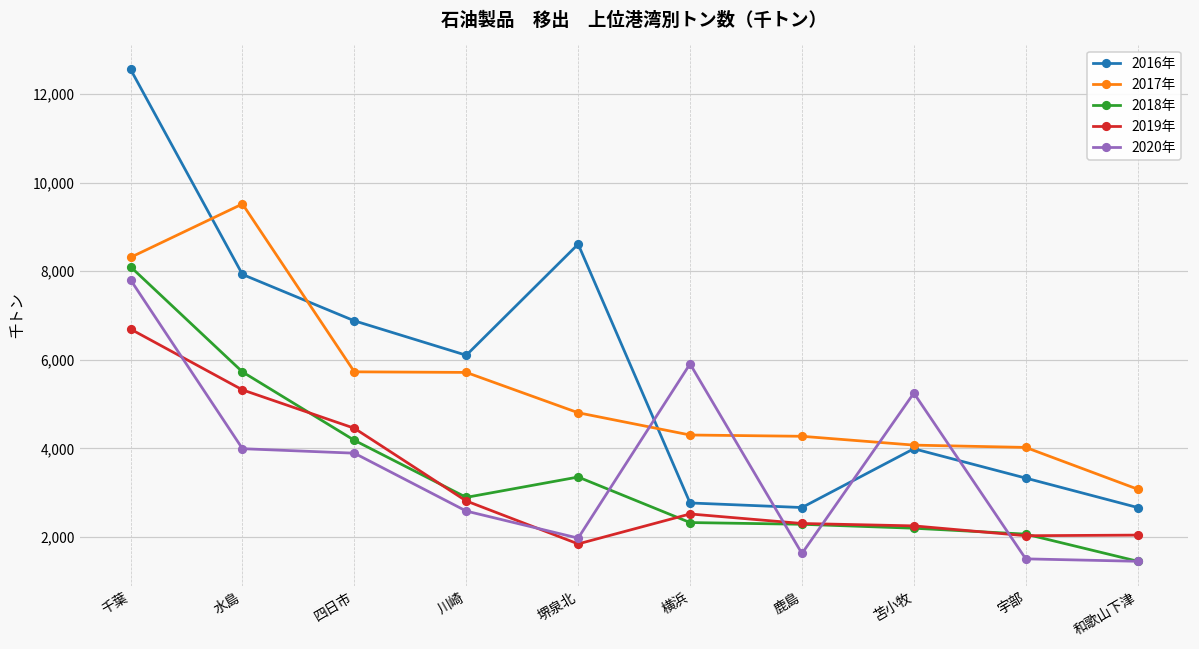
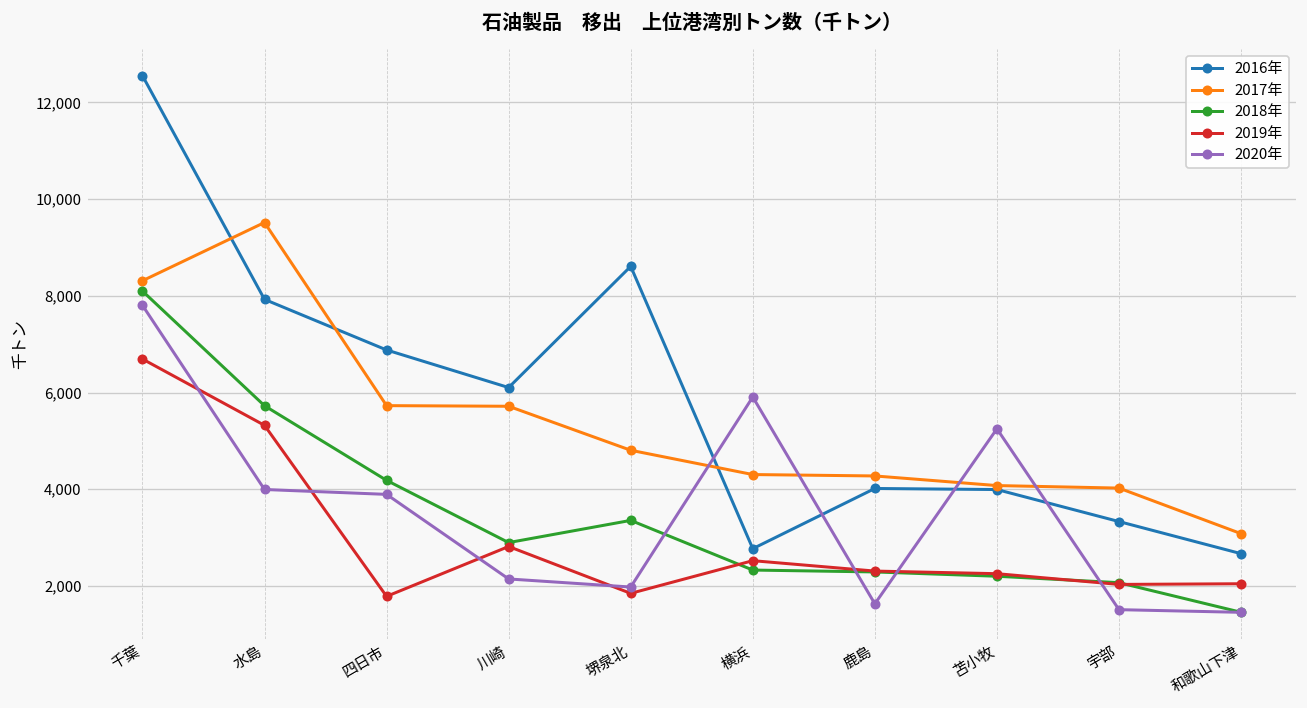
2019年, 四日市: 4,500 -> 1,800
2020年, 川崎: 2,600 -> 2,100
2016年, 鹿島: 2,700 -> 4,000
